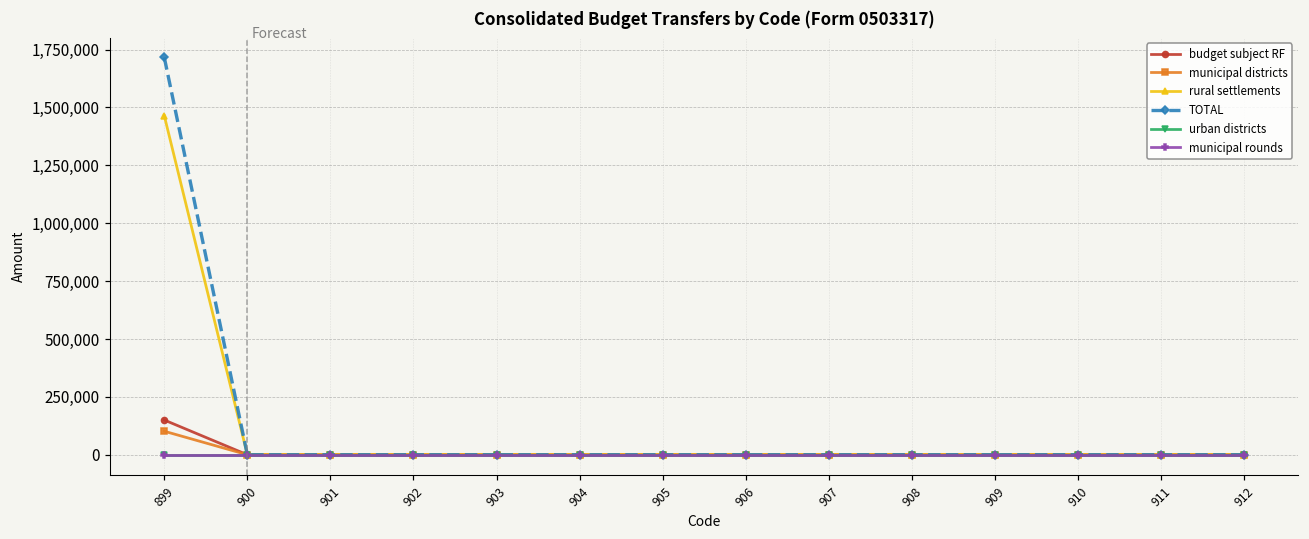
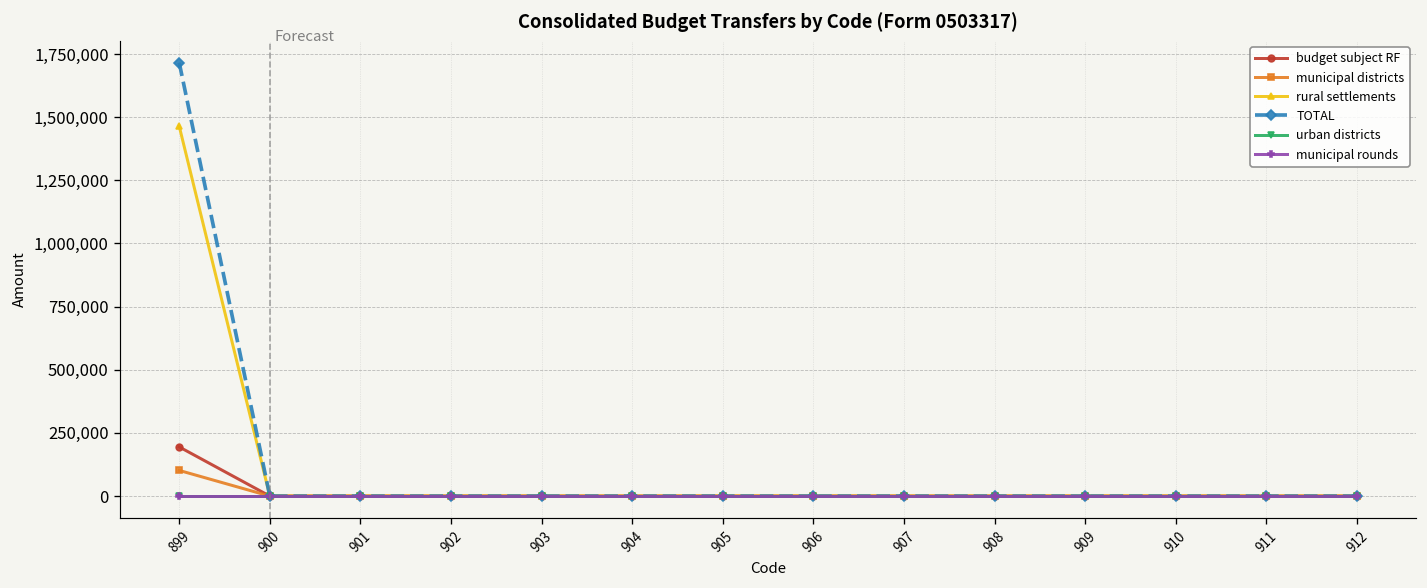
budget subject RF, 899: 150,000 -> 190,000
